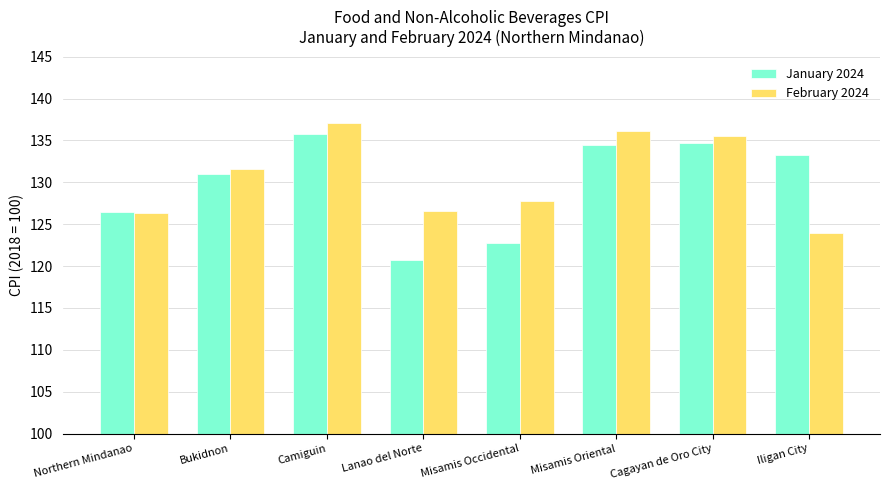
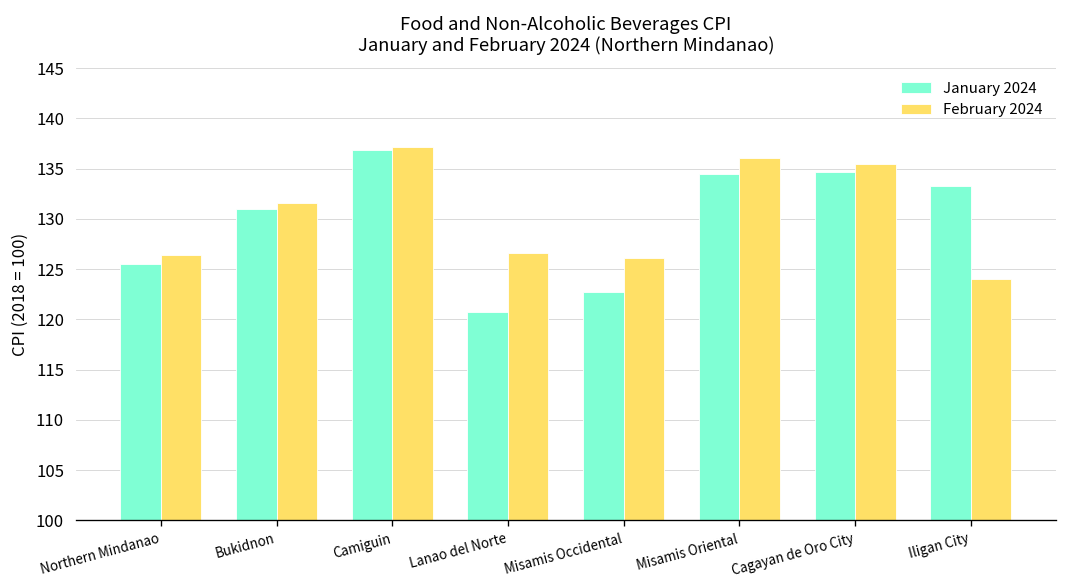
January 2024, Northern Mindanao: 127 -> 126
January 2024, Camiguin: 136 -> 137
February 2024, Misamis Occidental: 128 -> 126
